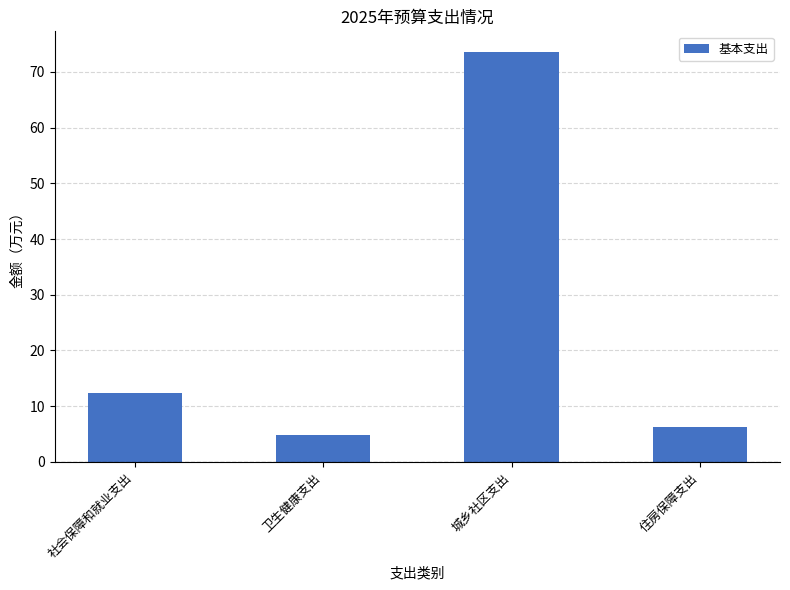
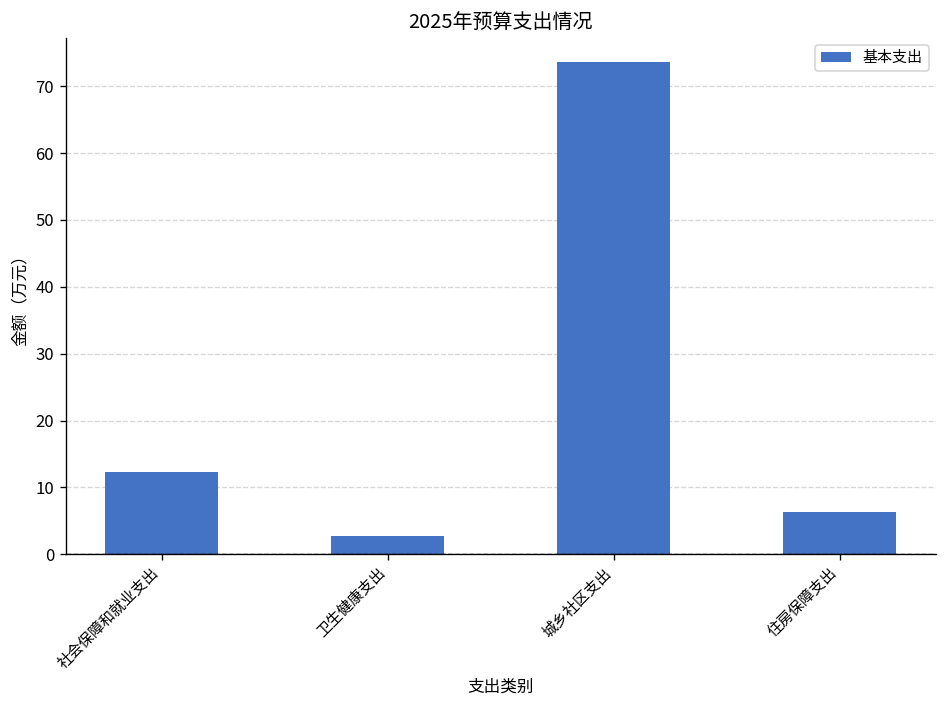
卫生健康支出: 5 -> 3
